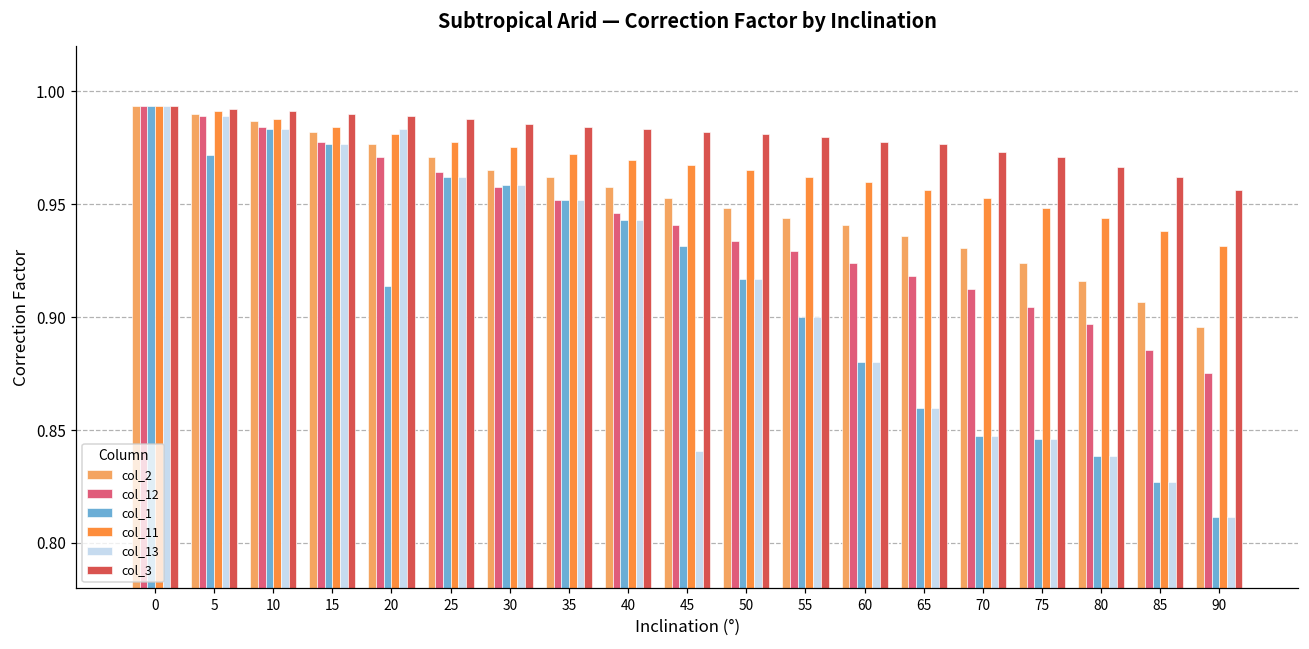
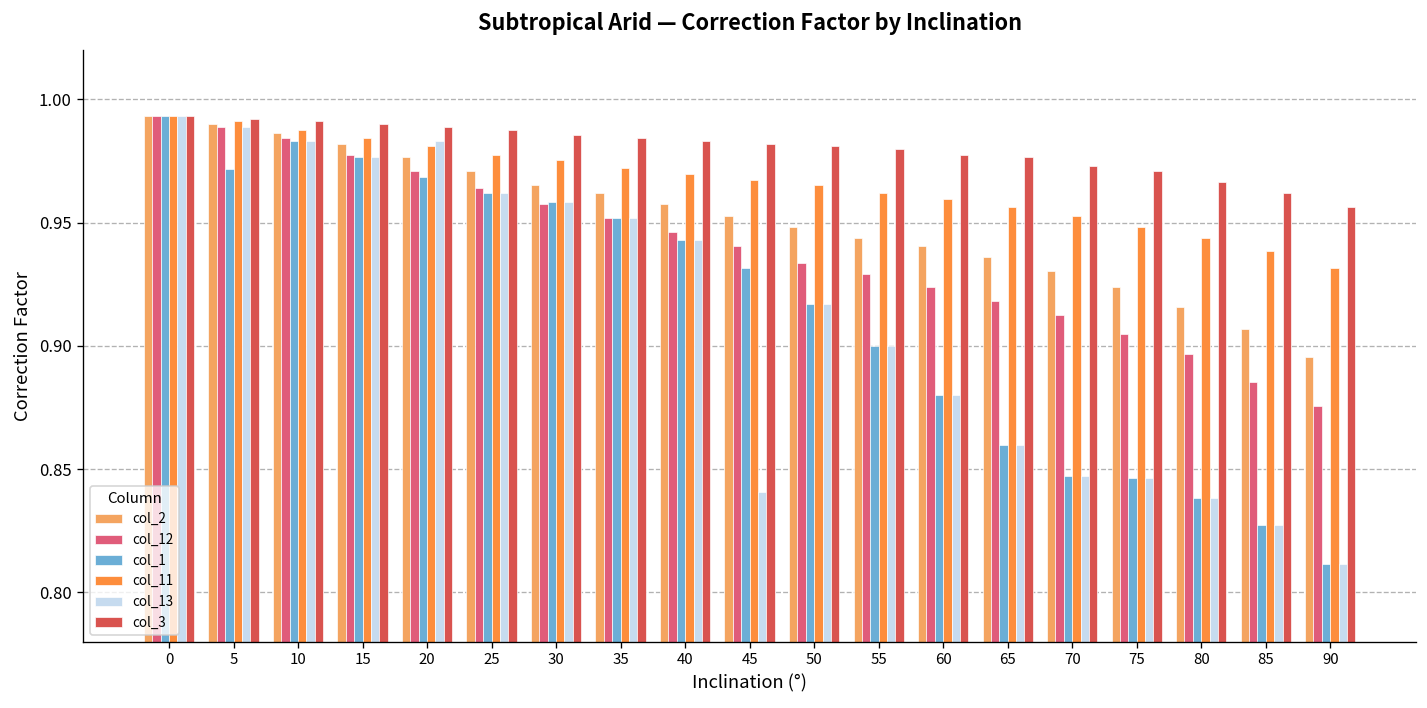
col_1, 20: 0.914 -> 0.969
